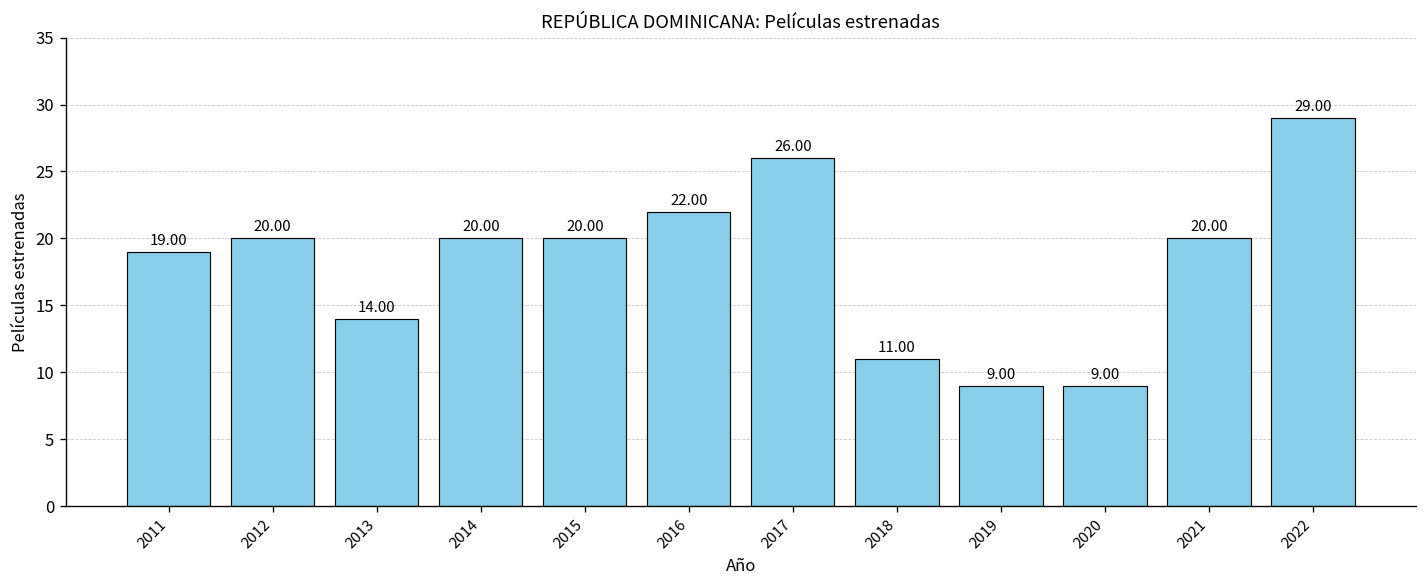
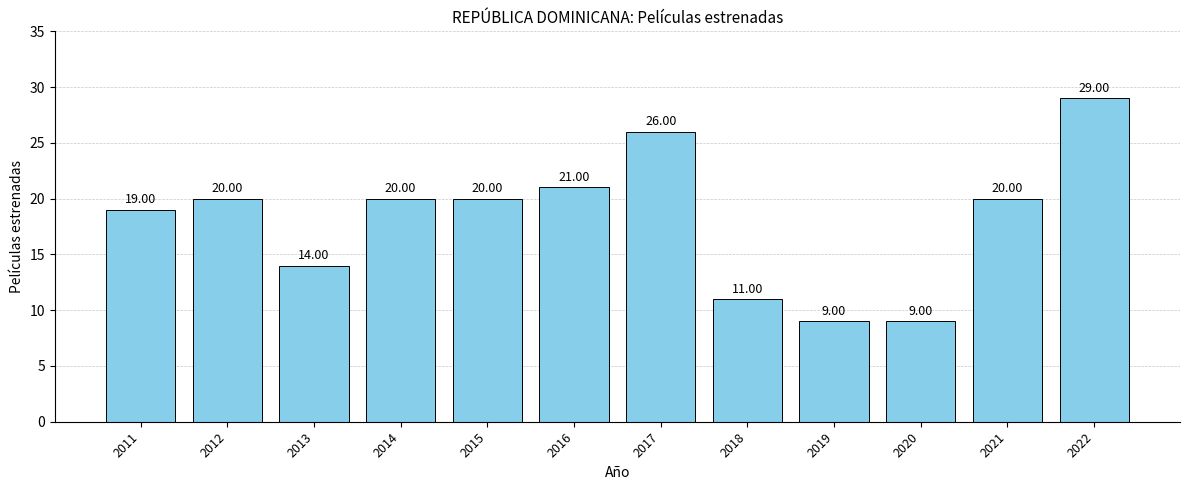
2016: 22.00 -> 21.00
